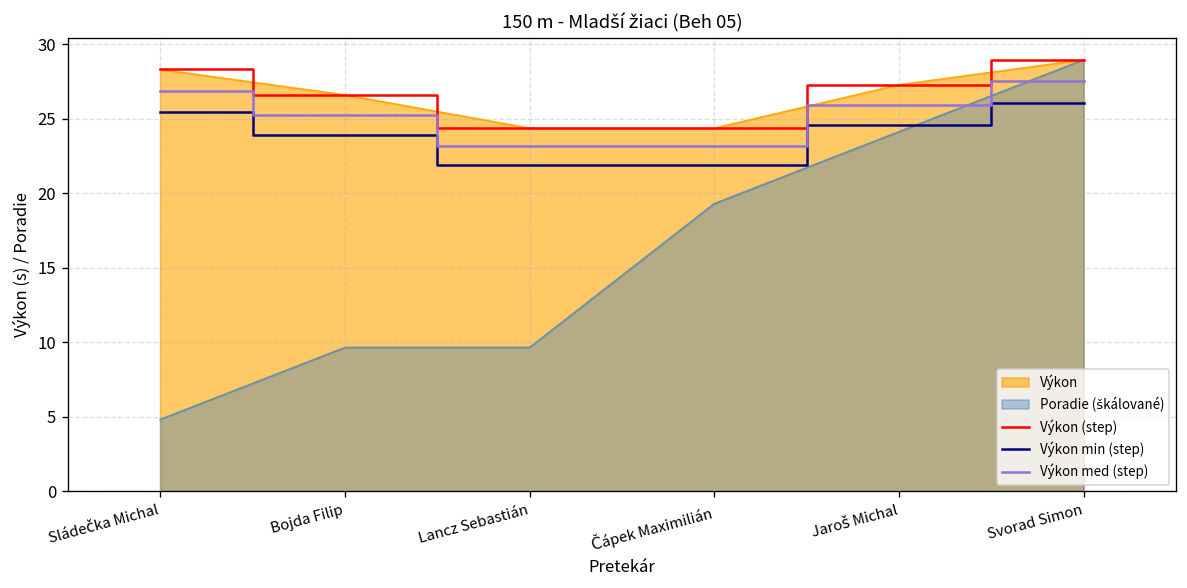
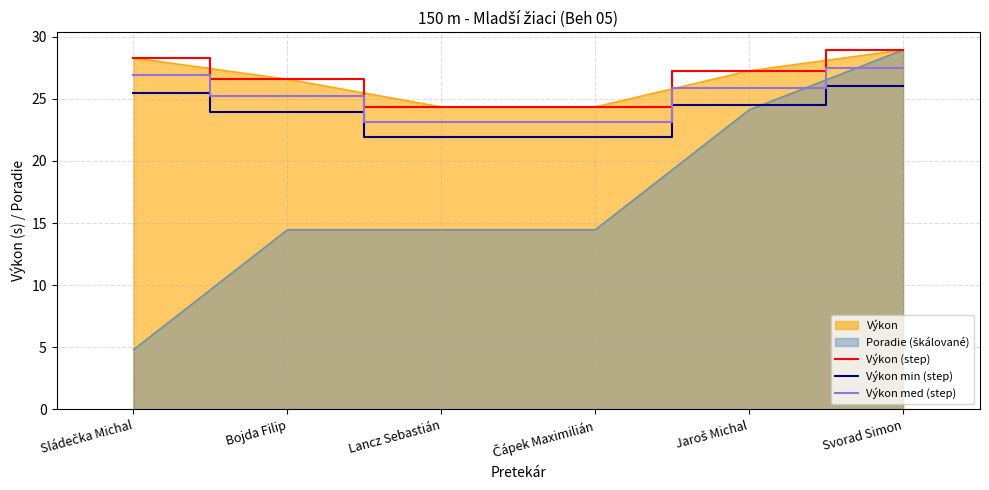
Poradie (škálované), Bojda Filip: 9.7 -> 14.5
Poradie (škálované), Lancz Sebastián: 9.7 -> 14.5
Poradie (škálované), Čápek Maximilián: 19.3 -> 14.5
